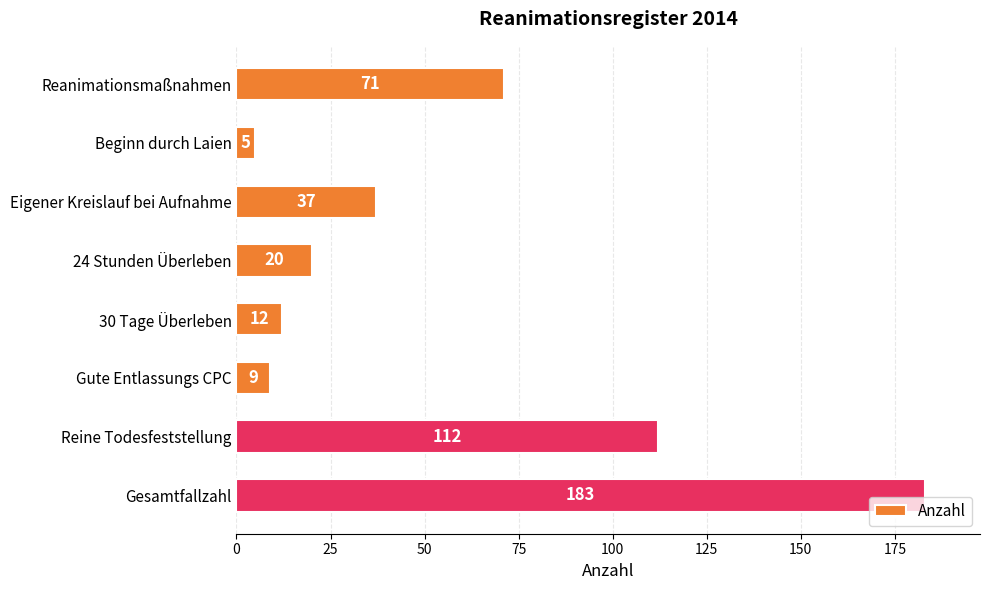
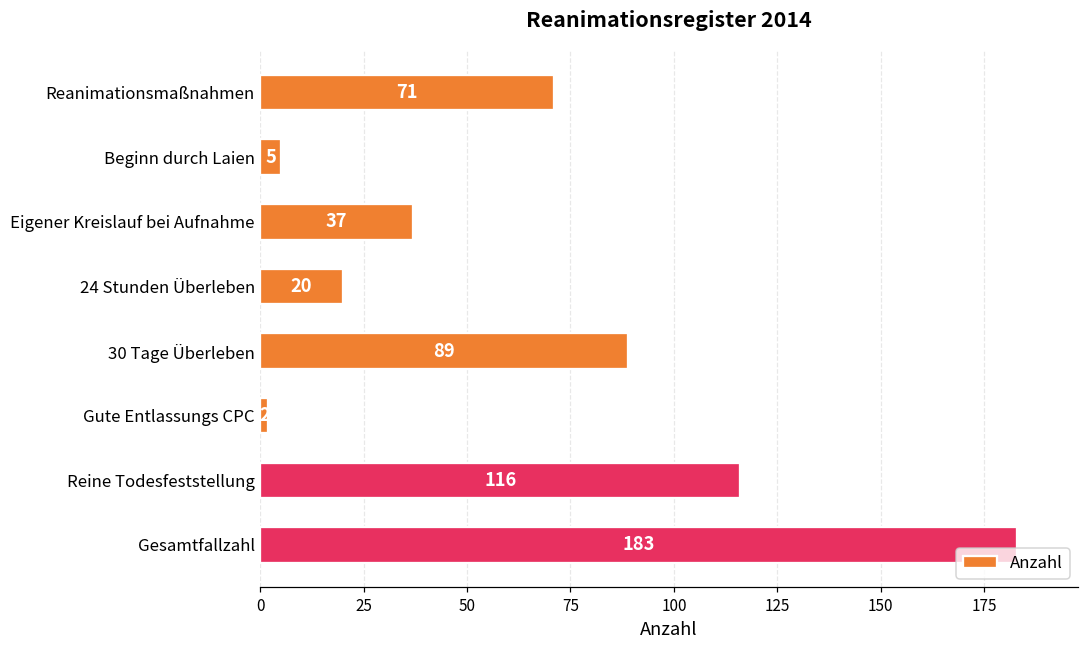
30 Tage Überleben: 12 -> 89
Gute Entlassungs CPC: 9 -> 2
Reine Todesfeststellung: 112 -> 116
